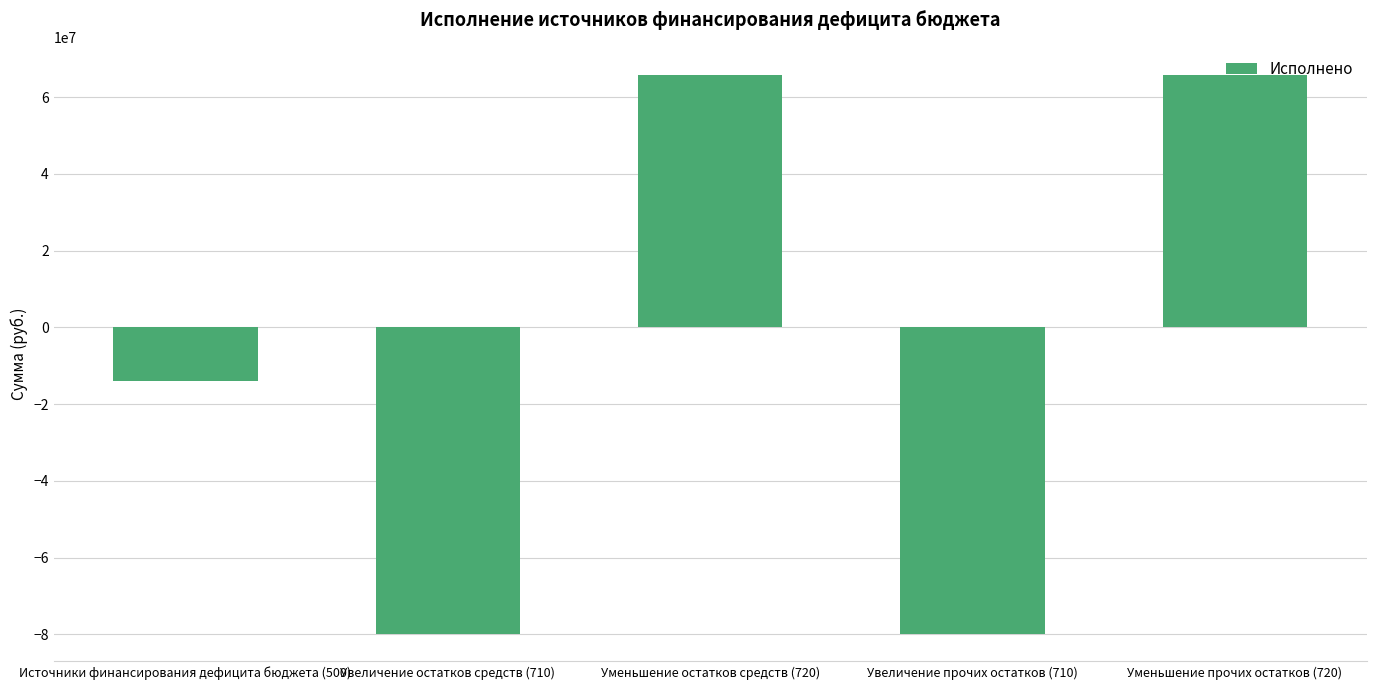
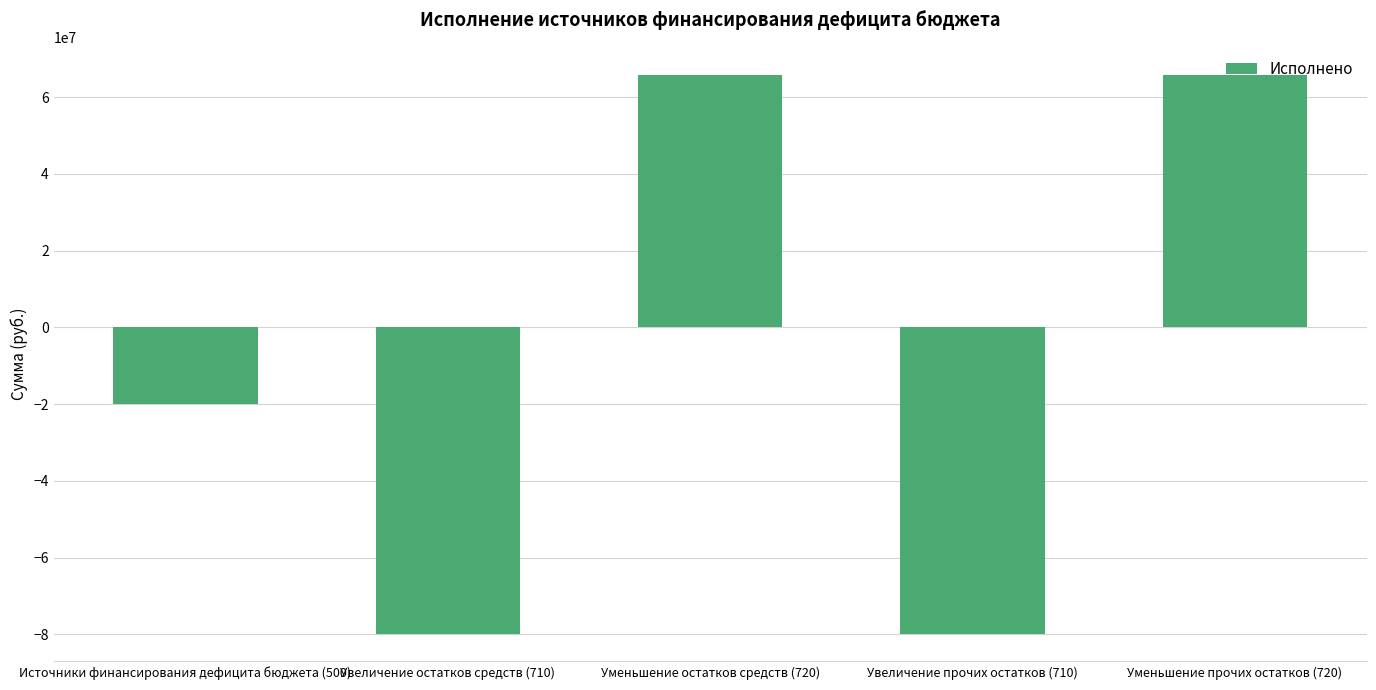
Источники финансирования дефицита бюджета (500): -14000000 -> -20000000
